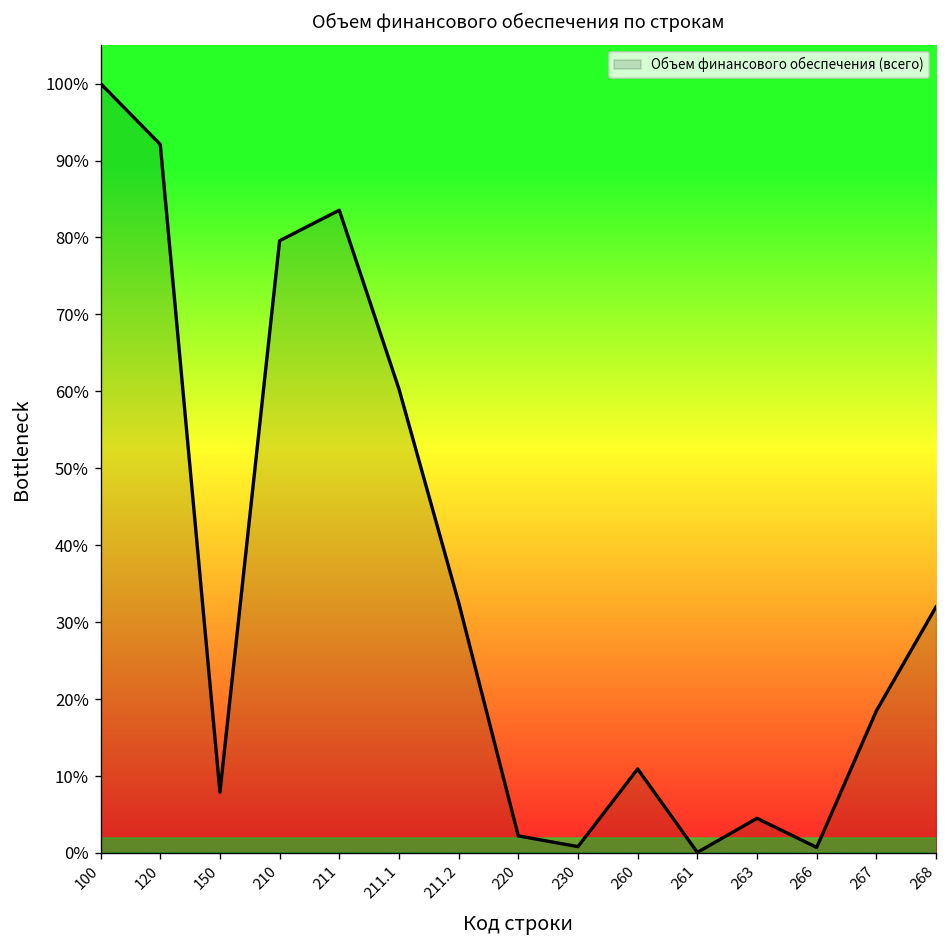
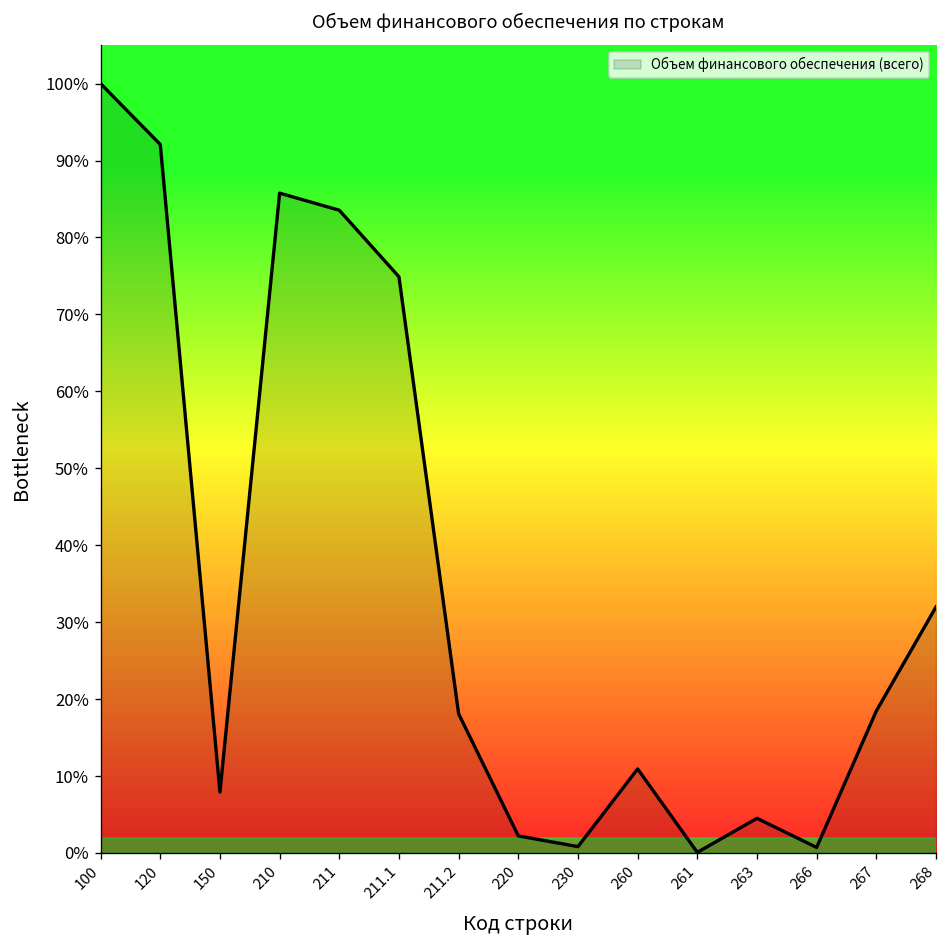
210: 80% -> 86%
211.1: 60% -> 75%
211.2: 33% -> 18%
